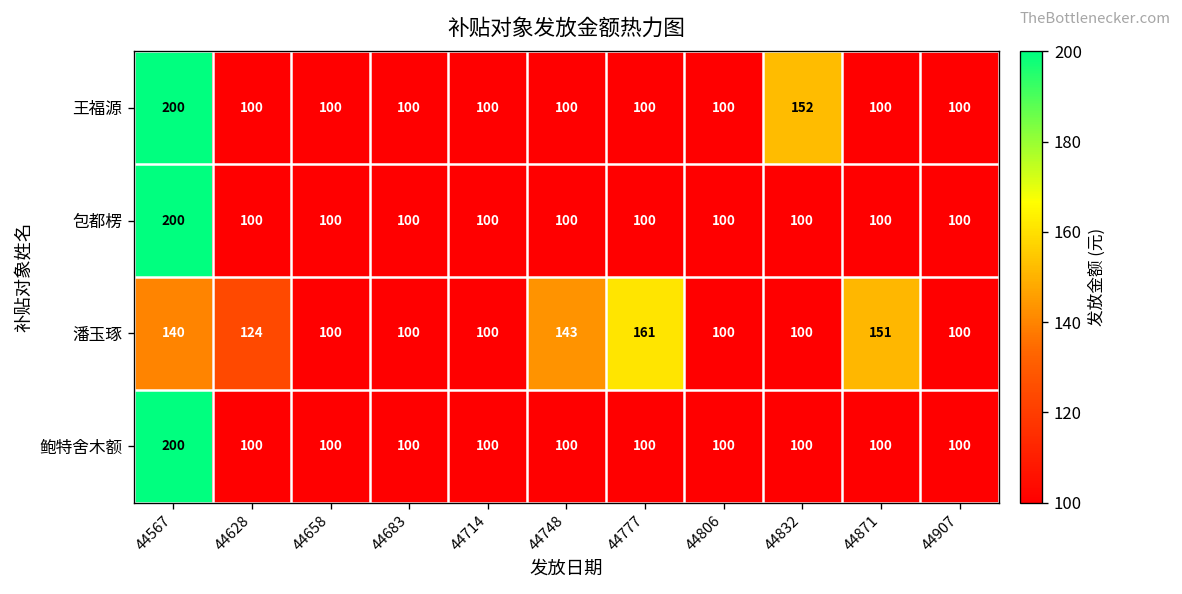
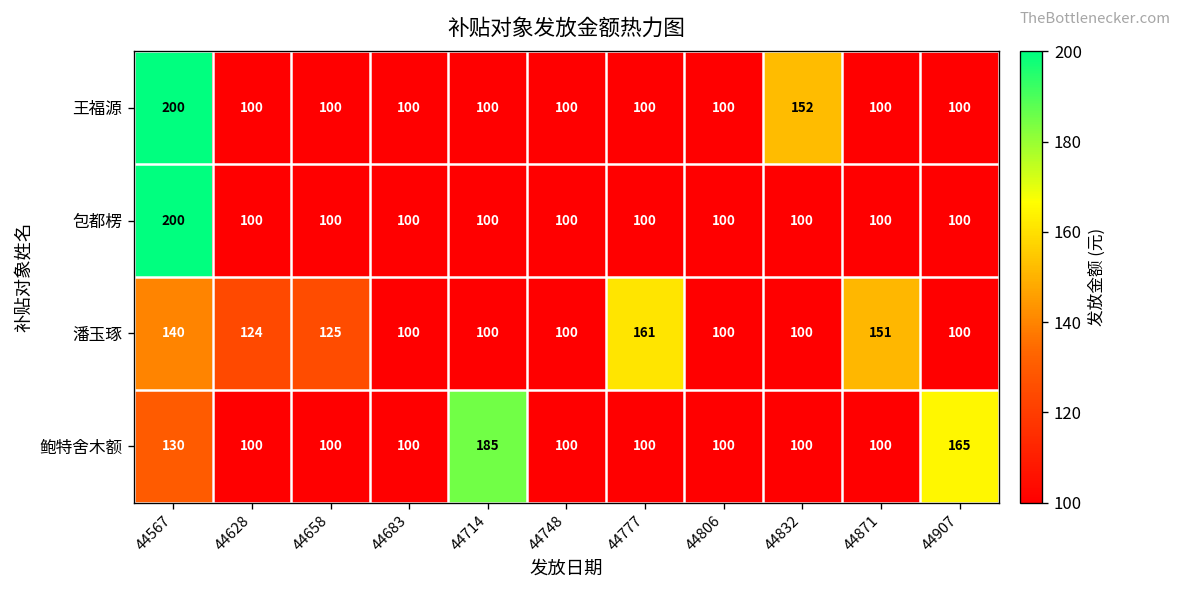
潘玉琢, 44658: 100 -> 125
潘玉琢, 44748: 143 -> 100
鲍特舍木额, 44567: 200 -> 130
鲍特舍木额, 44714: 100 -> 185
鲍特舍木额, 44907: 100 -> 165
